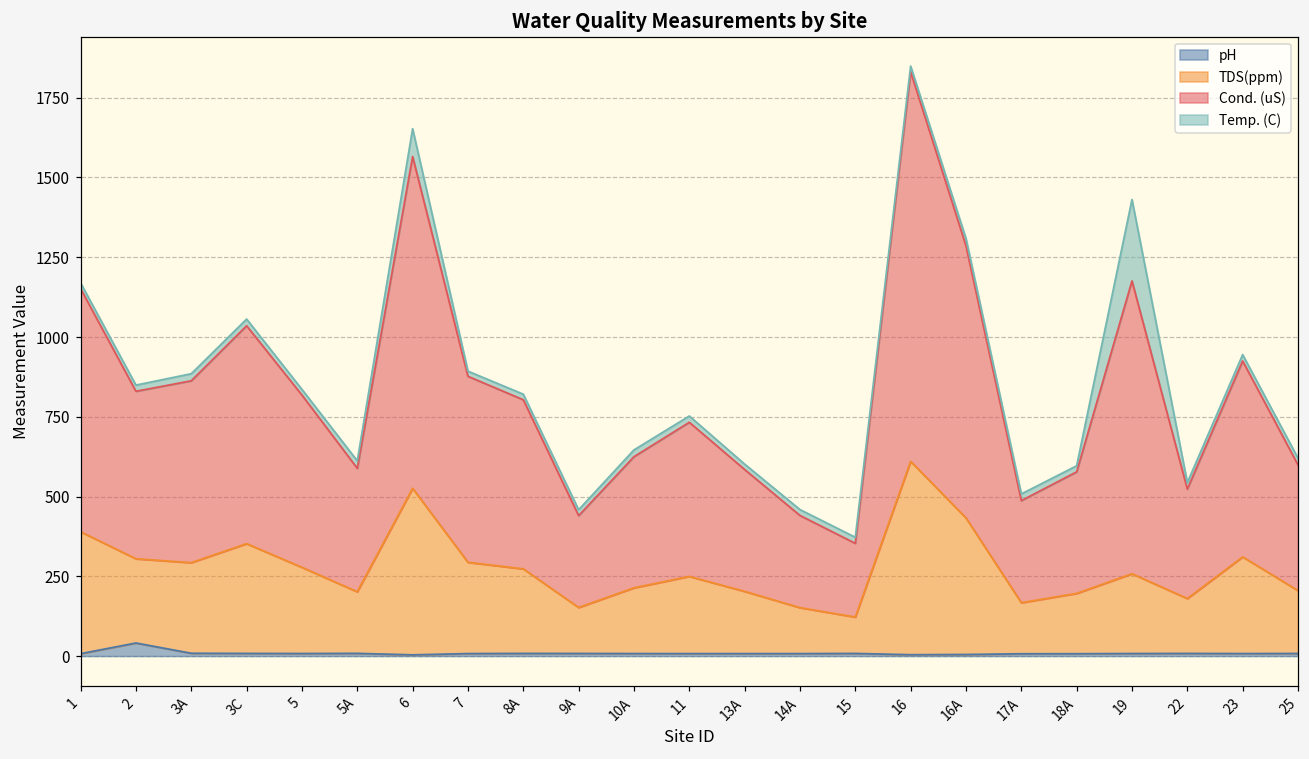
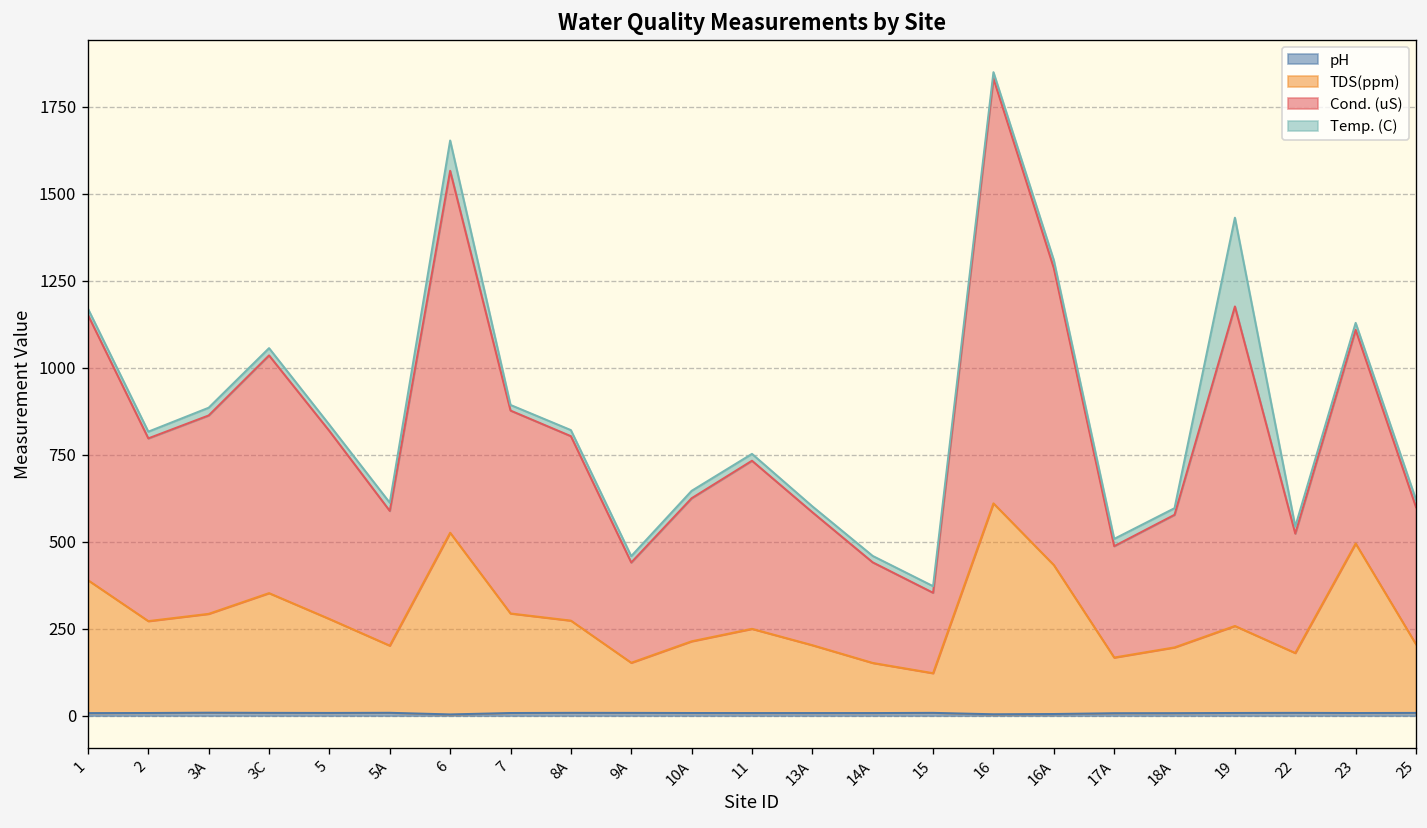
pH, 2: 40 -> 10
TDS(ppm), 23: 300 -> 490
